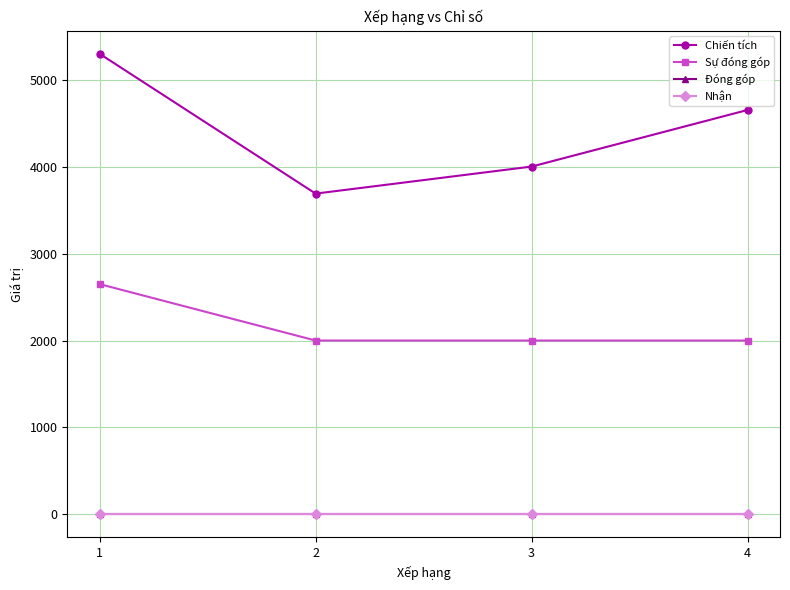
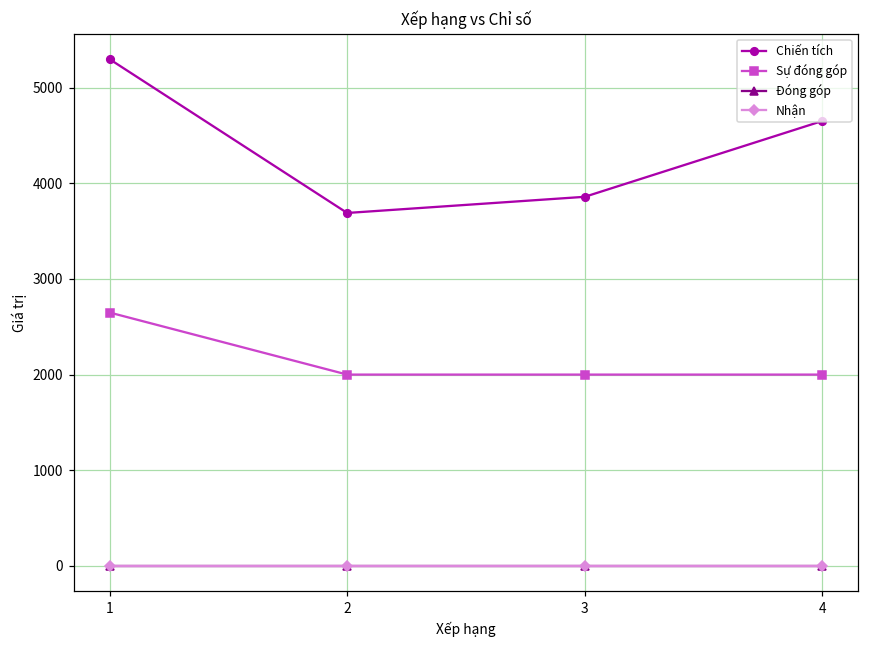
Chiến tích, 3: 4000 -> 3900
